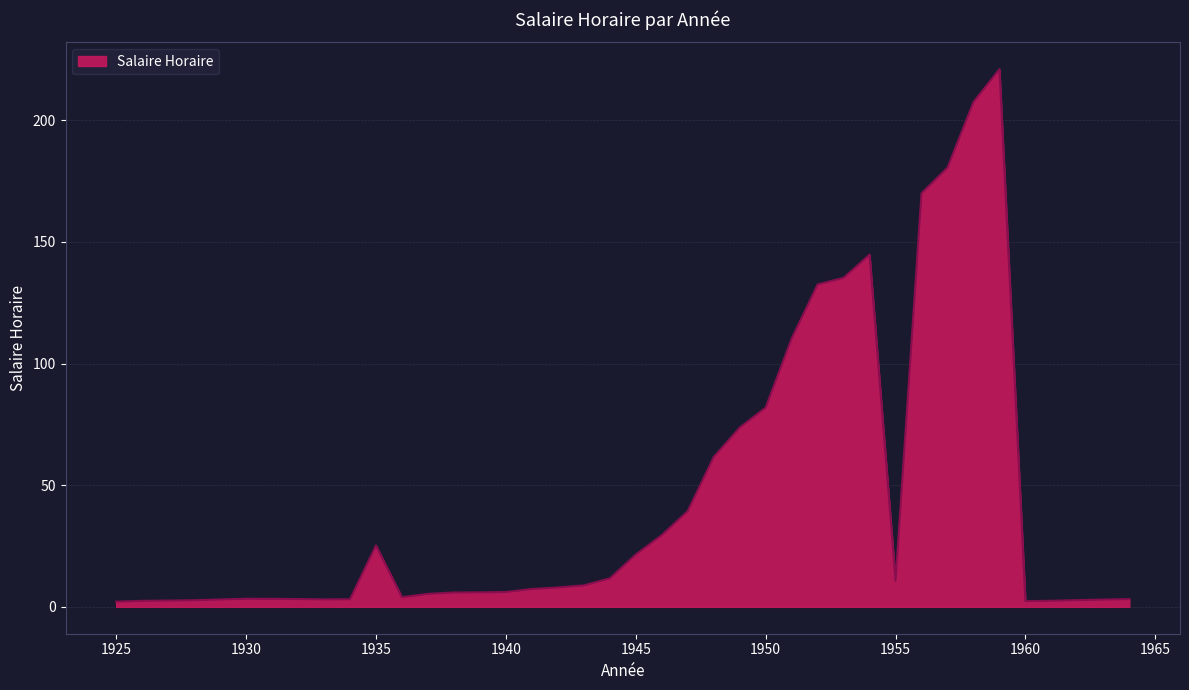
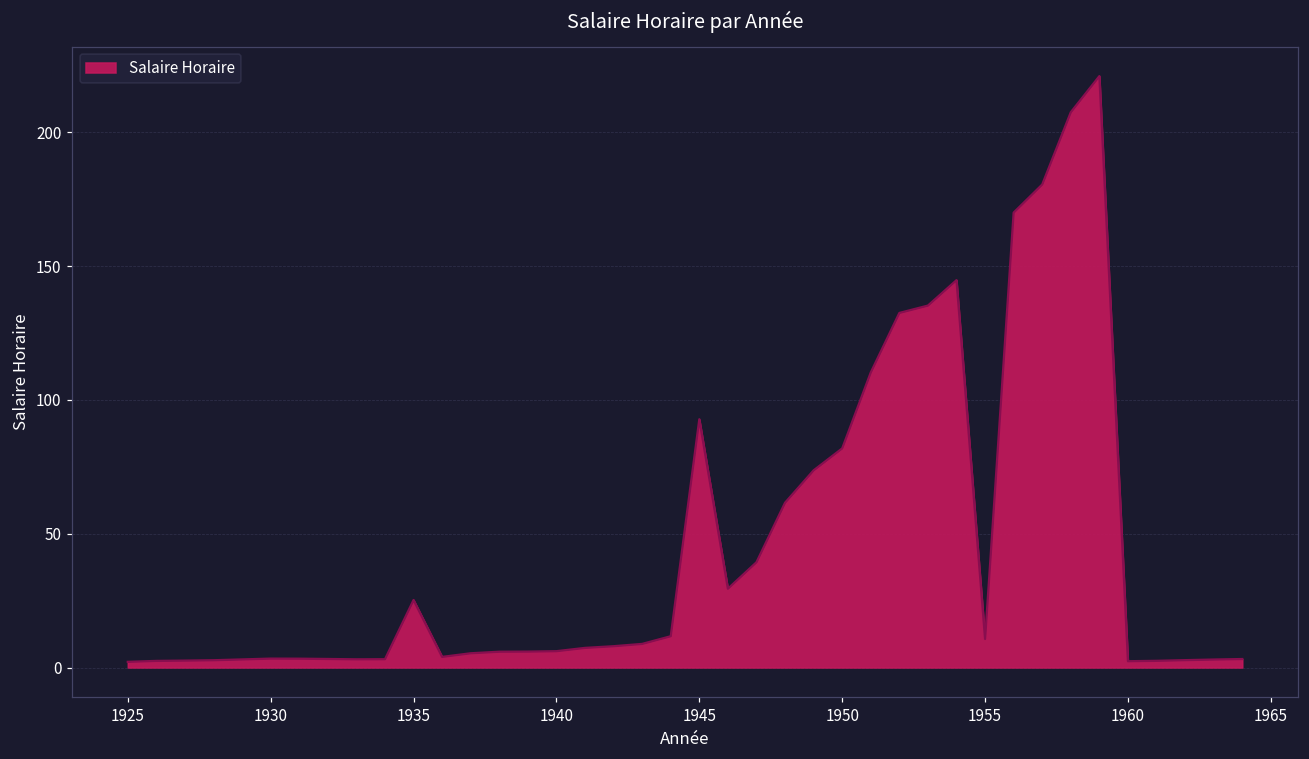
1945: 21 -> 93
